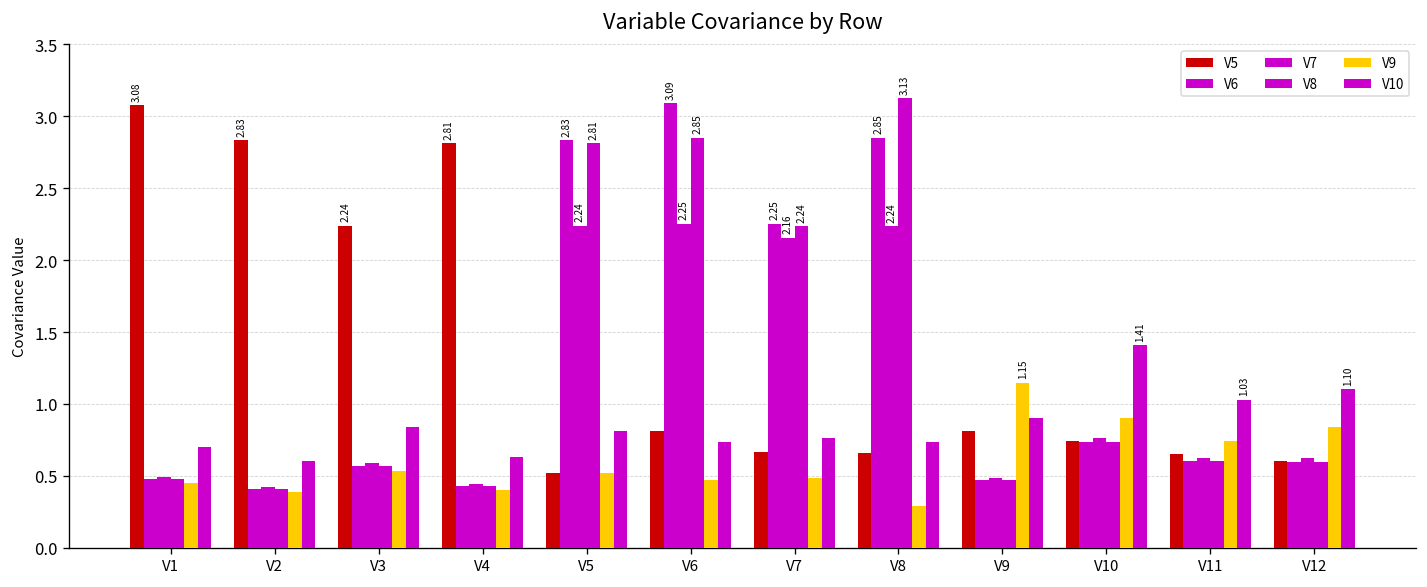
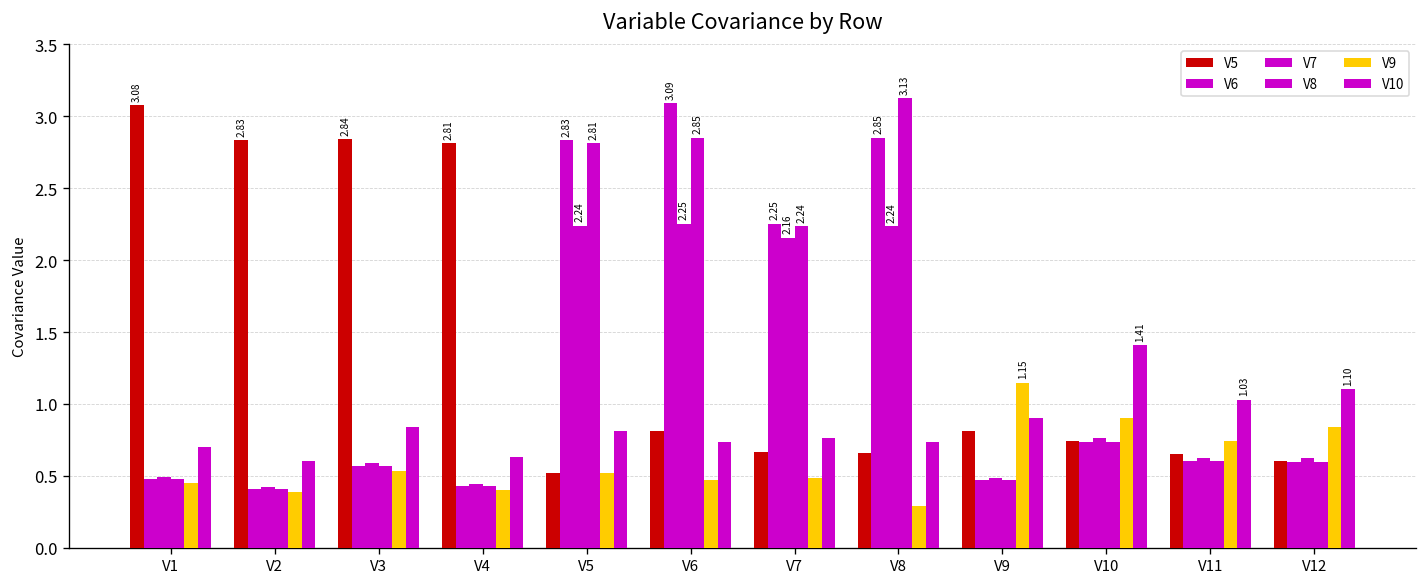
V5, V3: 2.24 -> 2.84
